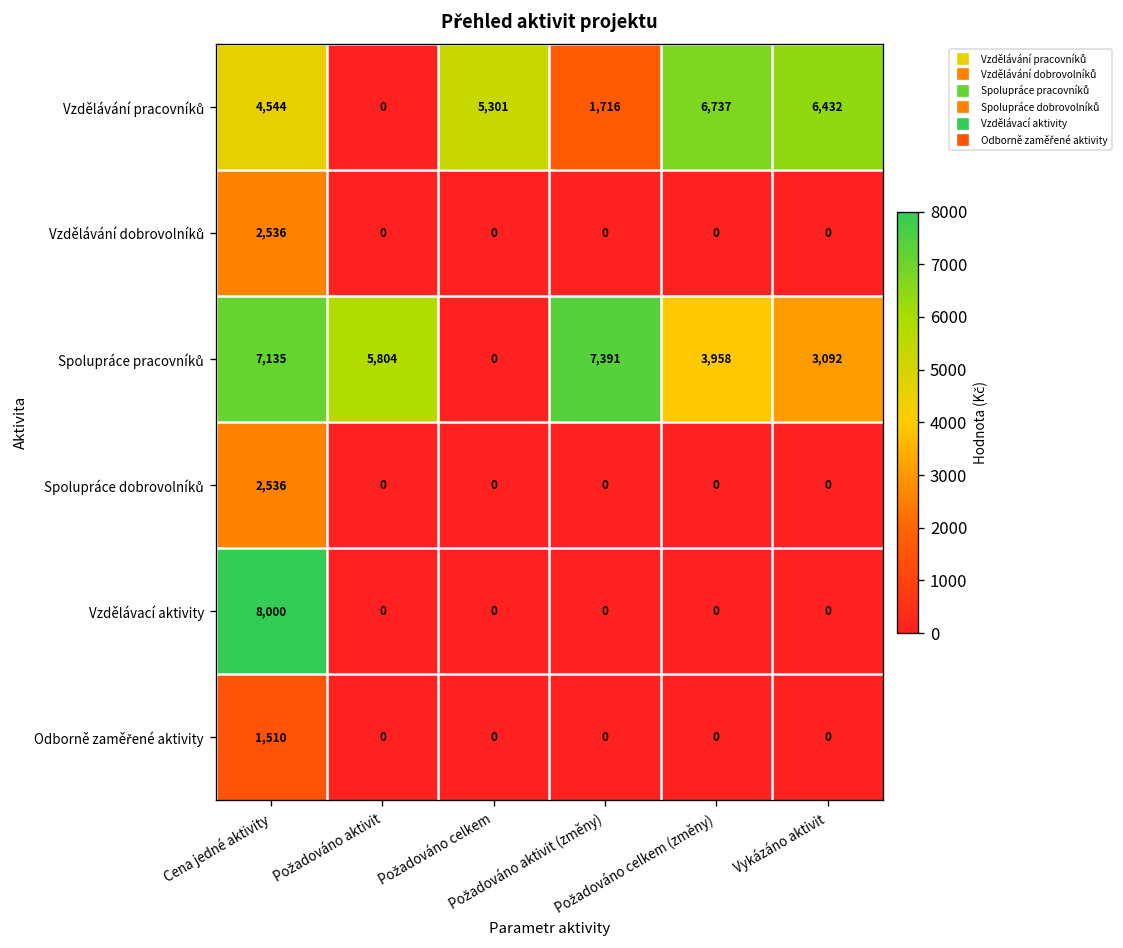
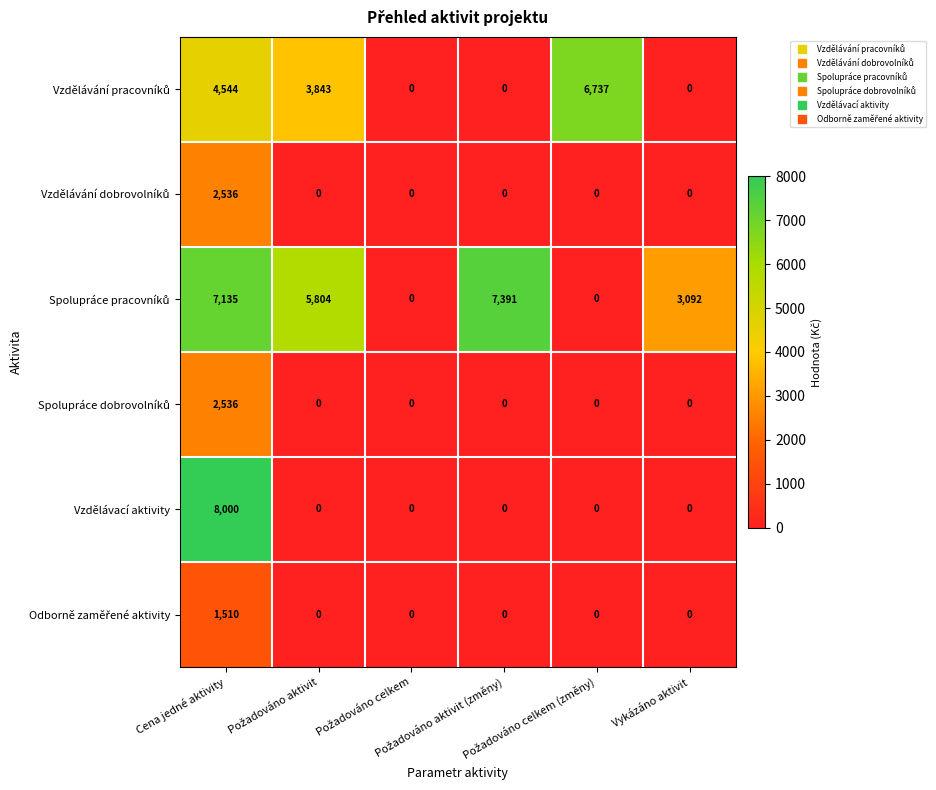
Vzdělávání pracovníků, Požadováno aktivit: 0 -> 3,843
Vzdělávání pracovníků, Požadováno celkem: 5,301 -> 0
Vzdělávání pracovníků, Požadováno aktivit (změny): 1,716 -> 0
Vzdělávání pracovníků, Vykázáno aktivit: 6,432 -> 0
Spolupráce pracovníků, Požadováno celkem (změny): 3,958 -> 0
